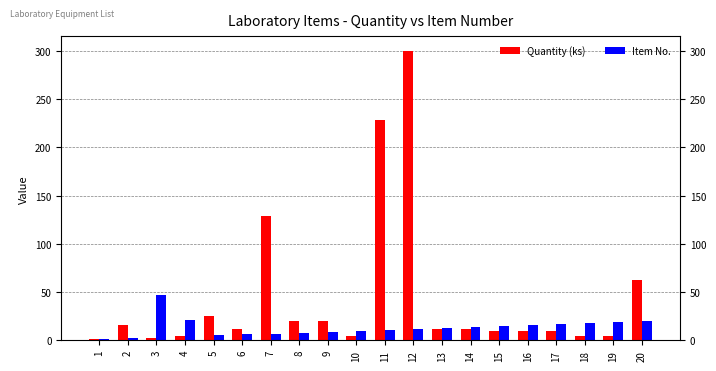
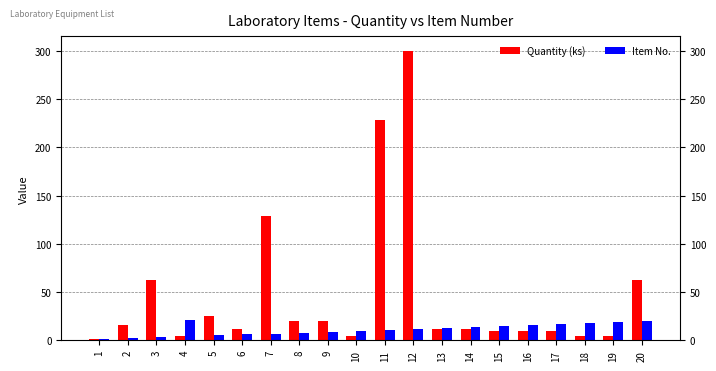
Quantity (ks), 3: 0 -> 60
Item No., 3: 50 -> 0
